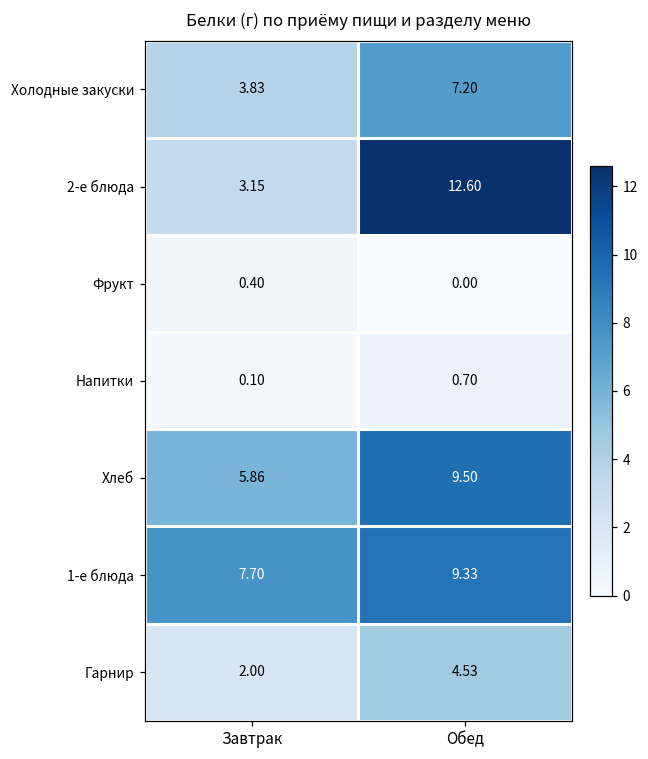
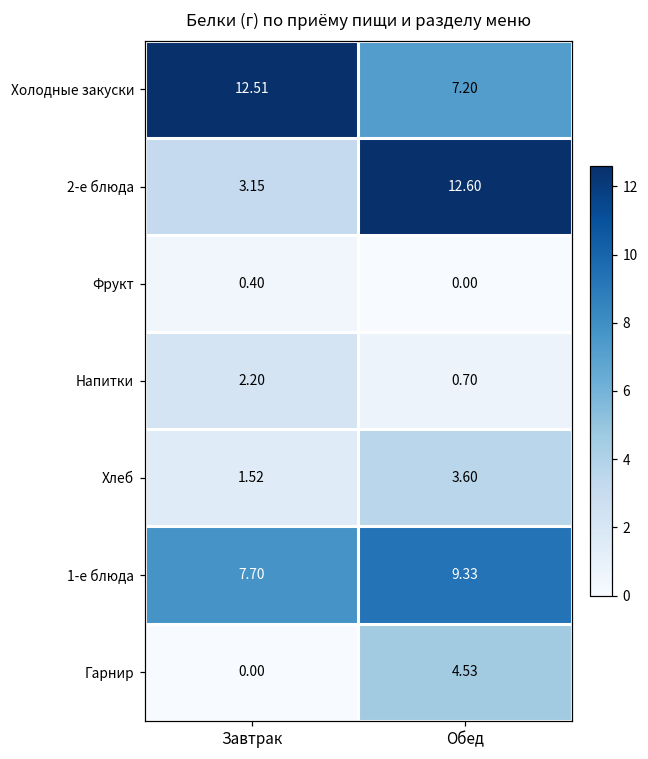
Холодные закуски, Завтрак: 3.83 -> 12.51
Напитки, Завтрак: 0.10 -> 2.20
Хлеб, Завтрак: 5.86 -> 1.52
Хлеб, Обед: 9.50 -> 3.60
Гарнир, Завтрак: 2.00 -> 0.00
